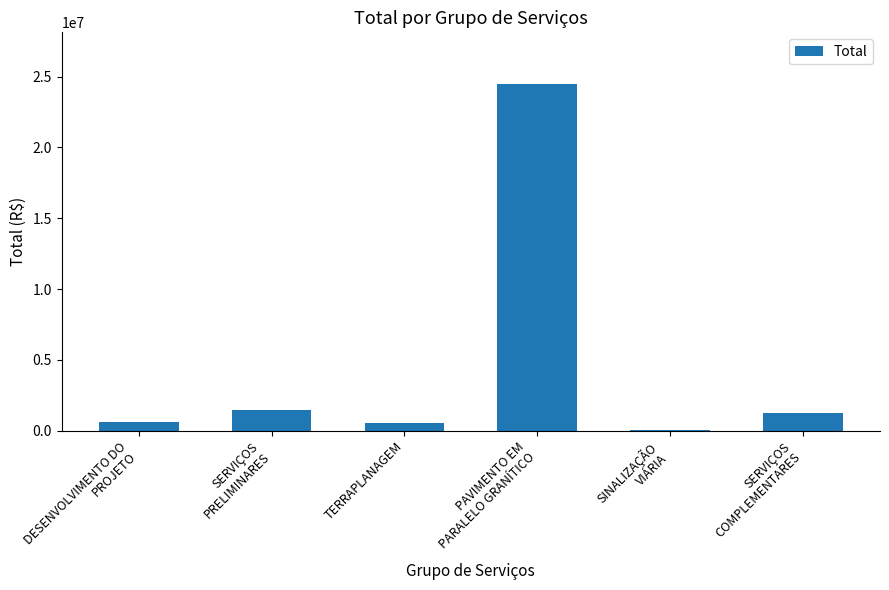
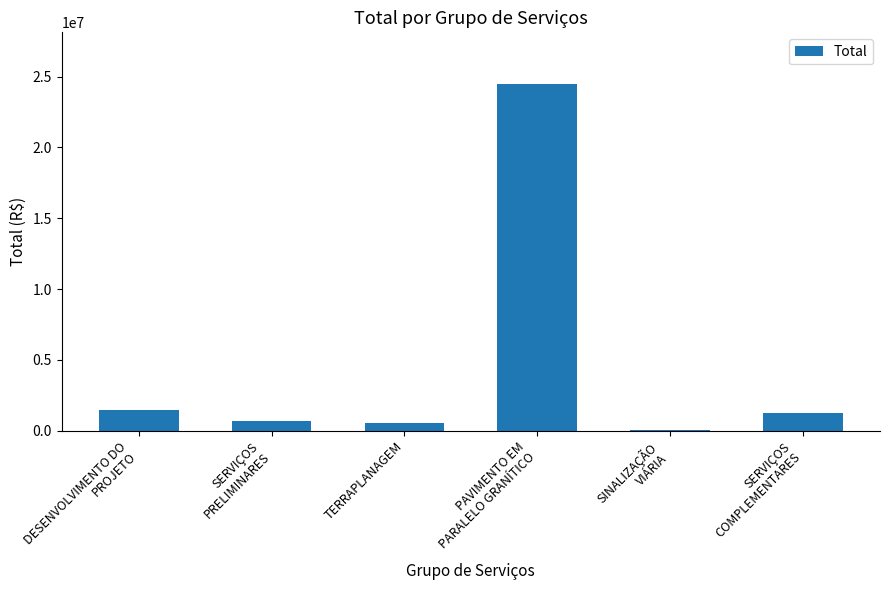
DESENVOLVIMENTO DO PROJETO: 600000 -> 1500000
SERVIÇOS PRELIMINARES: 1400000 -> 700000
